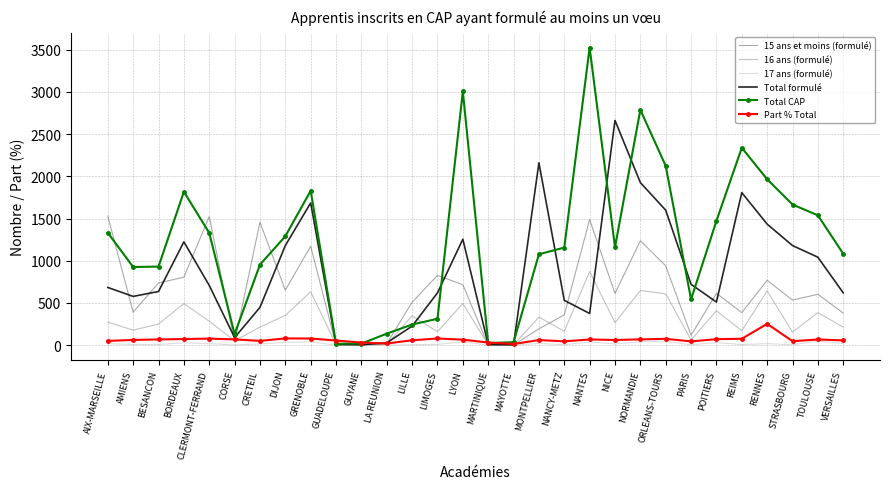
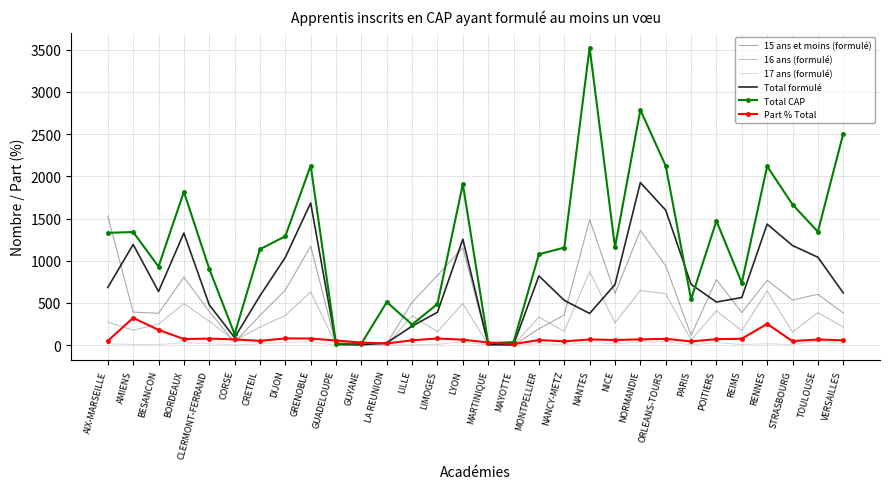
Total formulé, AMIENS: 600 -> 1200
Total CAP, AMIENS: 900 -> 1300
Part % Total, AMIENS: 100 -> 300
15 ans et moins (formulé), BESANCON: 700 -> 400
Part % Total, BESANCON: 100 -> 200
Total formulé, BORDEAUX: 1200 -> 1300
15 ans et moins (formulé), CLERMONT-FERRAND: 1500 -> 400
Total formulé, CLERMONT-FERRAND: 700 -> 500
Total CAP, CLERMONT-FERRAND: 1300 -> 900
15 ans et moins (formulé), CRETEIL: 1500 -> 400
Total formulé, CRETEIL: 400 -> 600
Total CAP, CRETEIL: 1000 -> 1100
Total formulé, DIJON: 1200 -> 1000
Total CAP, GRENOBLE: 1800 -> 2100
Total CAP, LA REUNION: 100 -> 500
Total formulé, LIMOGES: 600 -> 400
Total CAP, LIMOGES: 300 -> 500
15 ans et moins (formulé), LYON: 700 -> 1200
Total CAP, LYON: 3000 -> 1900
Total formulé, MONTPELLIER: 2200 -> 800
Total formulé, NICE: 2700 -> 700
15 ans et moins (formulé), NORMANDIE: 1200 -> 1400
15 ans et moins (formulé), POITIERS: 600 -> 800
Total formulé, REIMS: 1800 -> 600
Total CAP, REIMS: 2300 -> 700
Total CAP, RENNES: 2000 -> 2100
Total CAP, TOULOUSE: 1500 -> 1300
Total CAP, VERSAILLES: 1100 -> 2500
